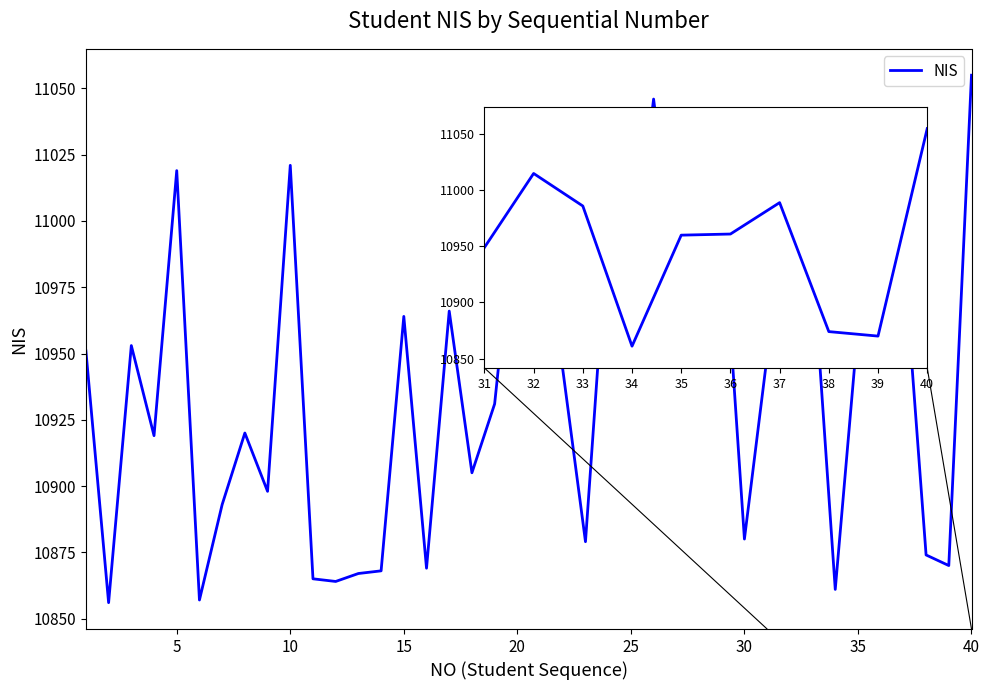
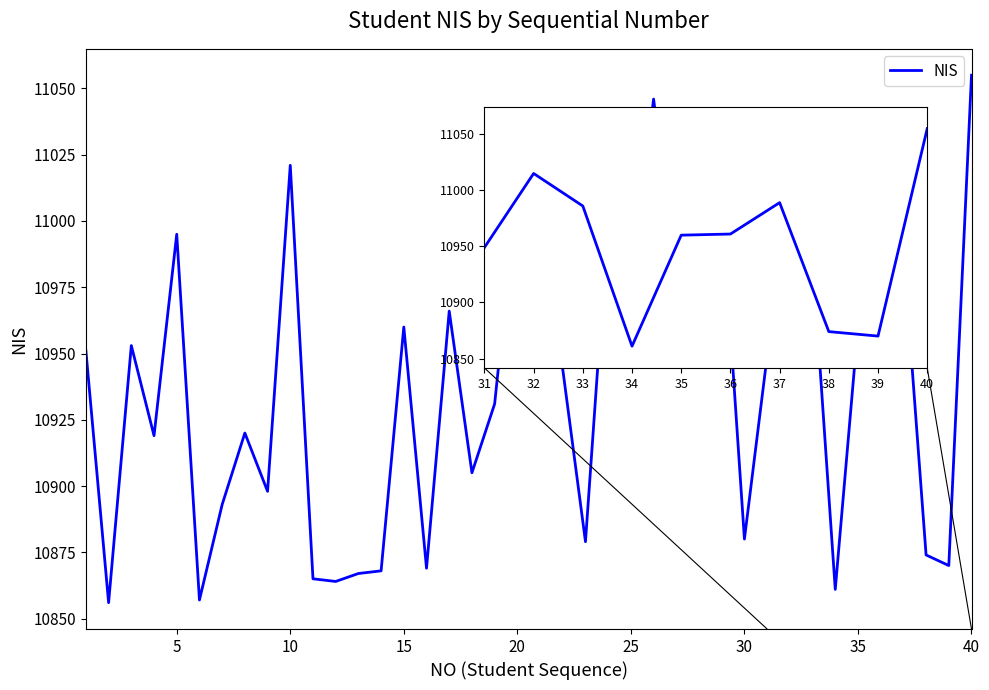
5: 11019 -> 10995
15: 10964 -> 10960
